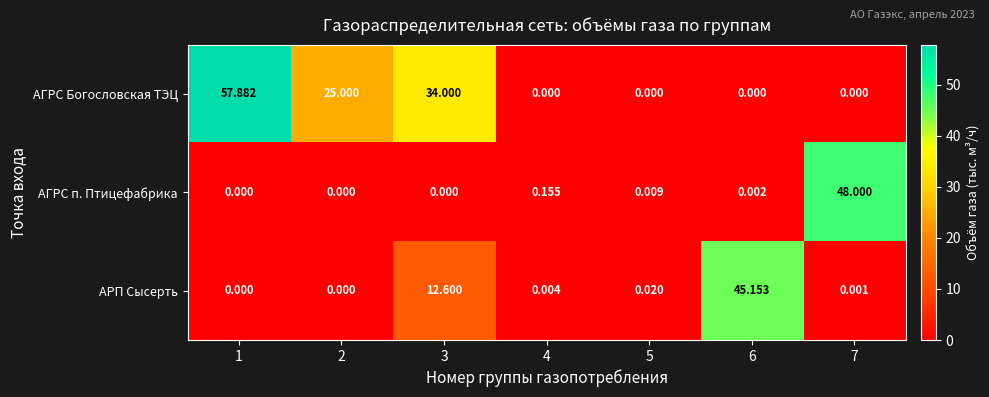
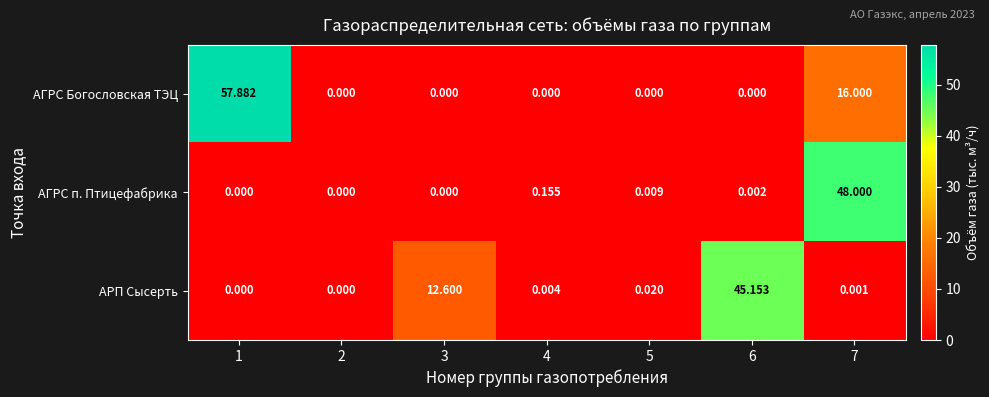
АГРС Богословская ТЭЦ, 2: 25.000 -> 0.000
АГРС Богословская ТЭЦ, 3: 34.000 -> 0.000
АГРС Богословская ТЭЦ, 7: 0.000 -> 16.000
